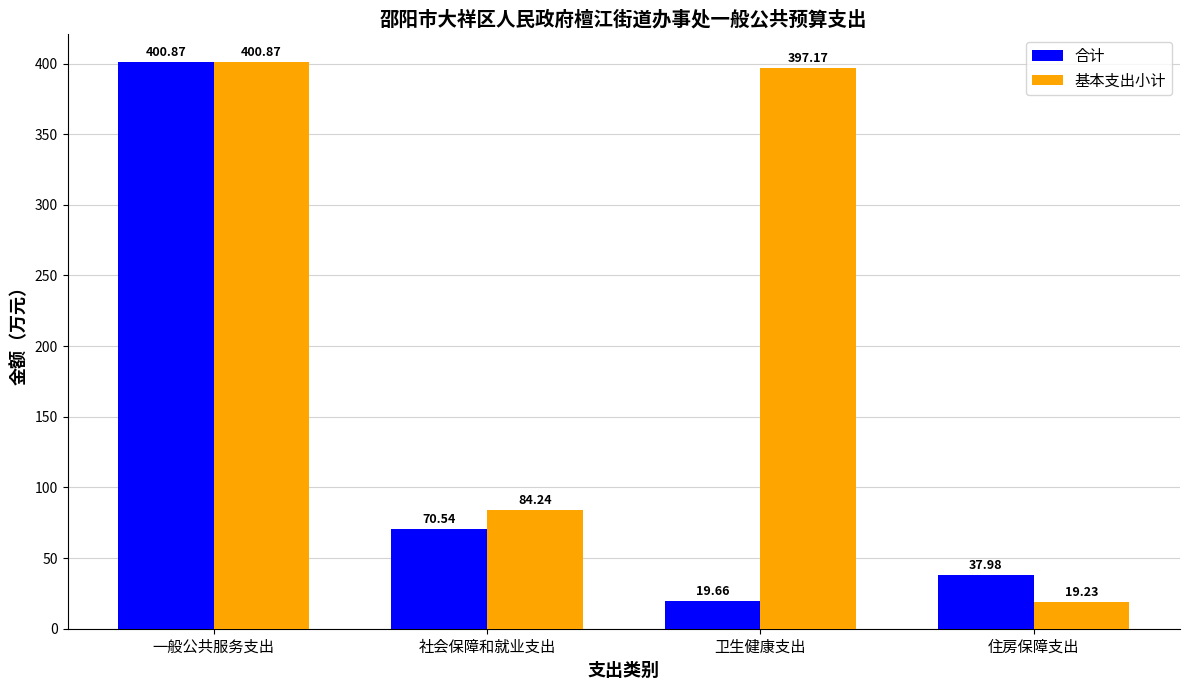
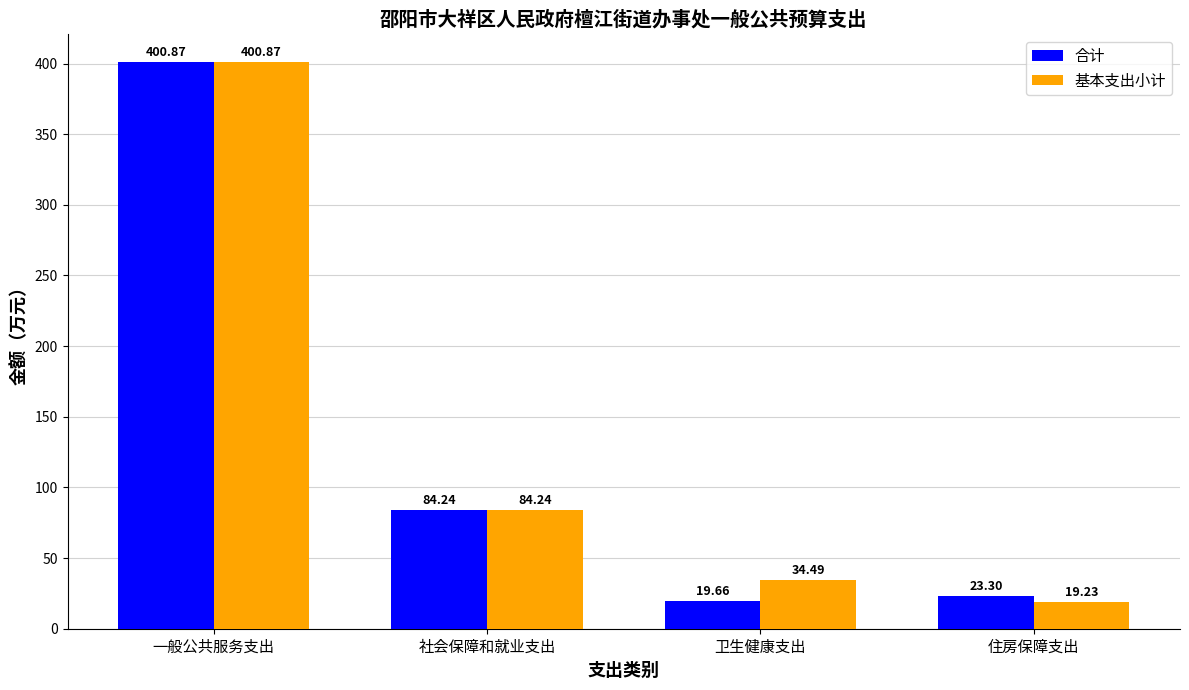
合计, 社会保障和就业支出: 70.54 -> 84.24
基本支出小计, 卫生健康支出: 397.17 -> 34.49
合计, 住房保障支出: 37.98 -> 23.30
